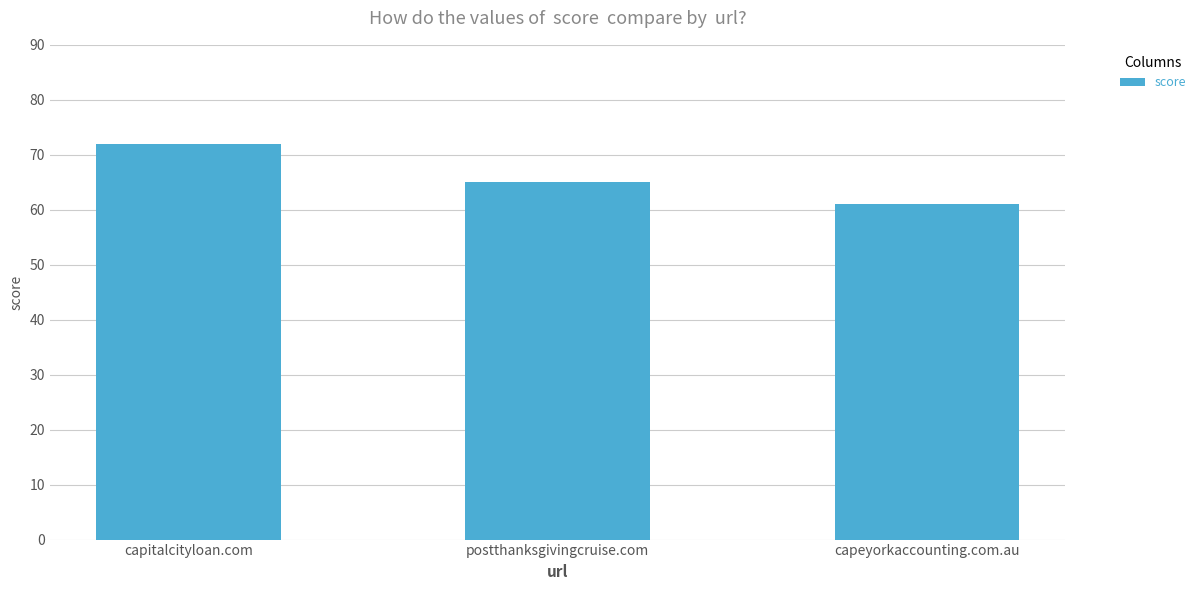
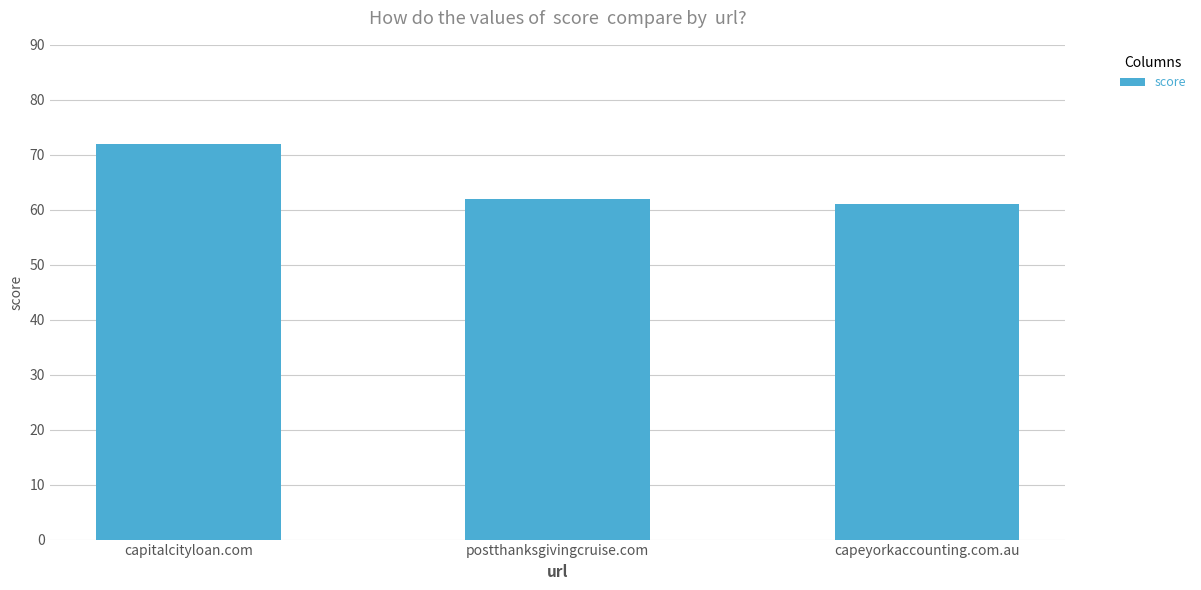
postthanksgivingcruise.com: 65 -> 62
